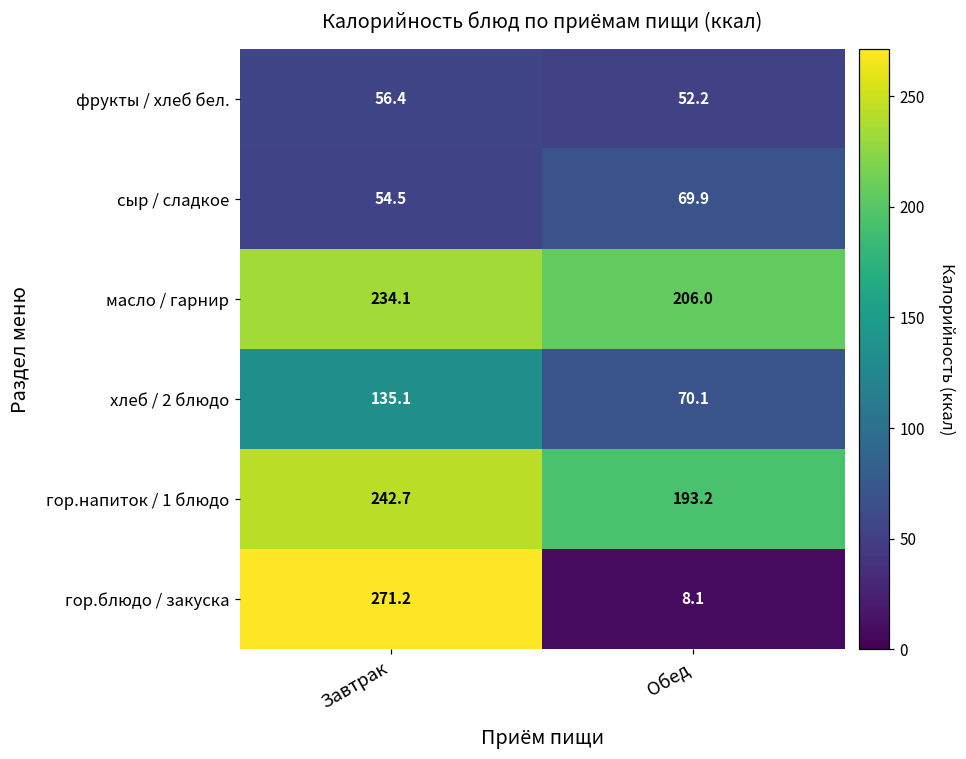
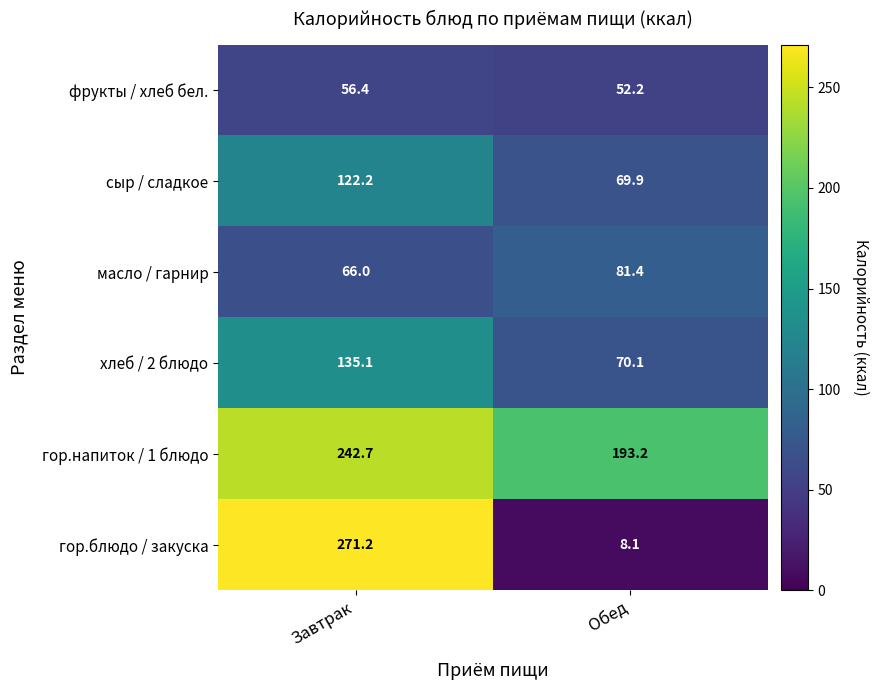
сыр / сладкое, Завтрак: 54.5 -> 122.2
масло / гарнир, Завтрак: 234.1 -> 66.0
масло / гарнир, Обед: 206.0 -> 81.4
